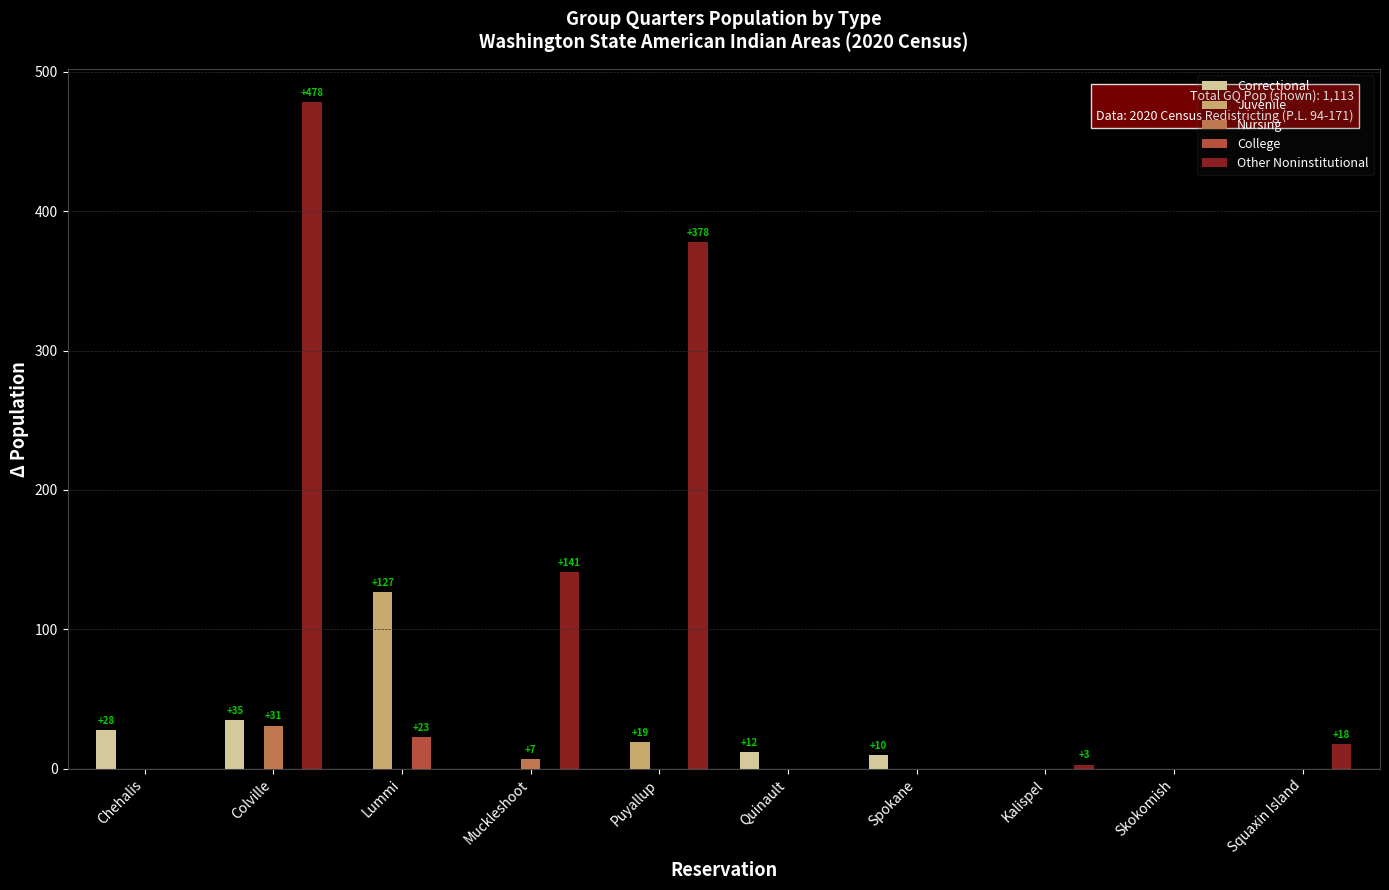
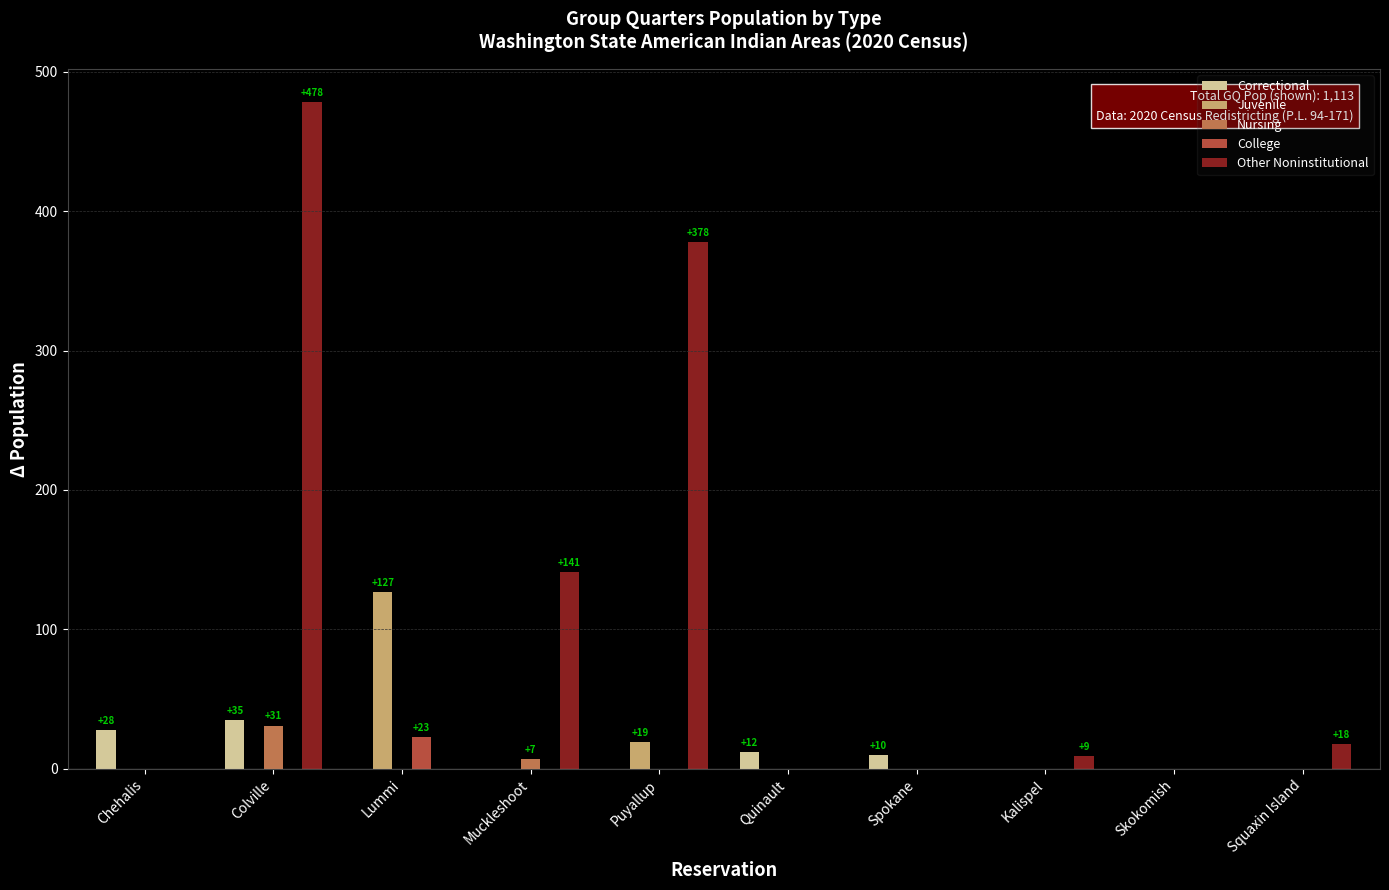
Other Noninstitutional, Kalispel: +3 -> +9
